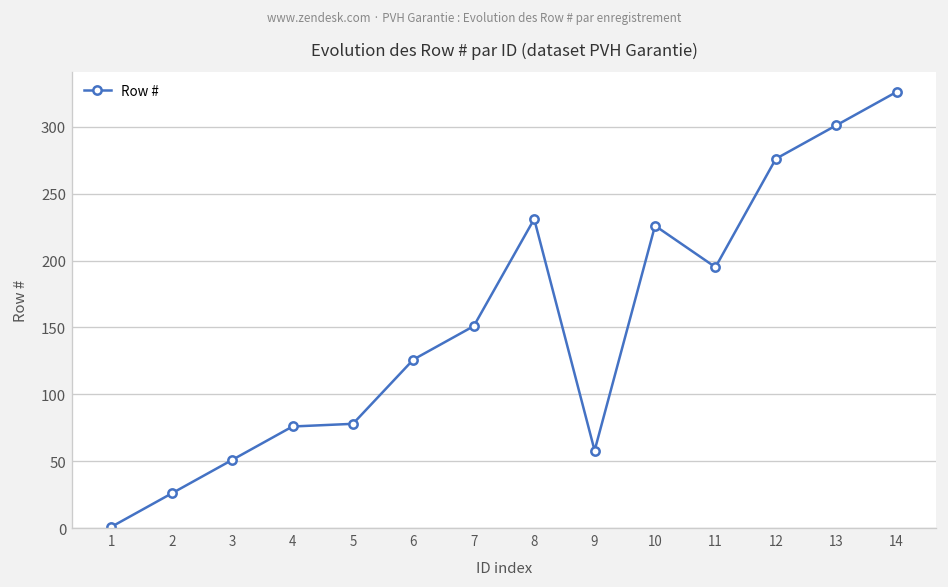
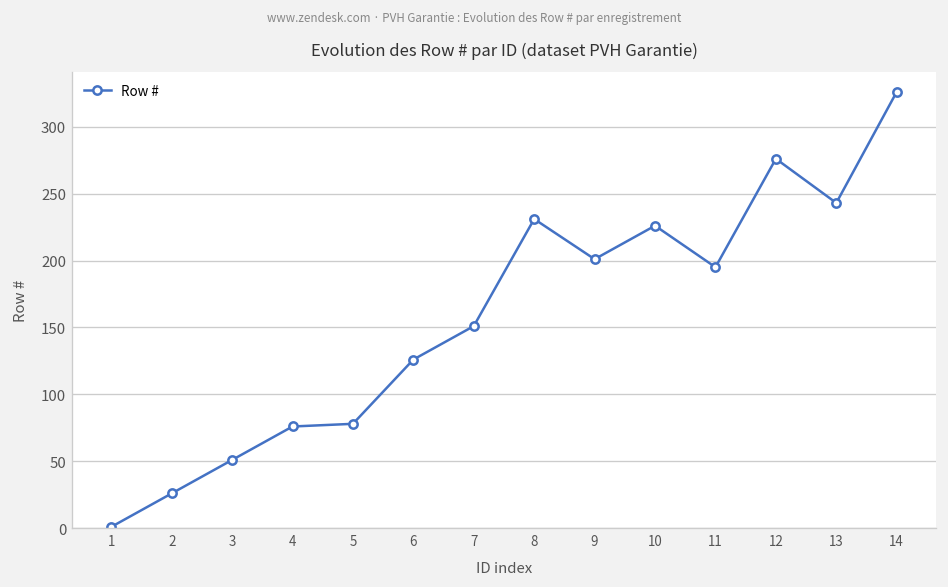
9: 58 -> 201
13: 301 -> 243
